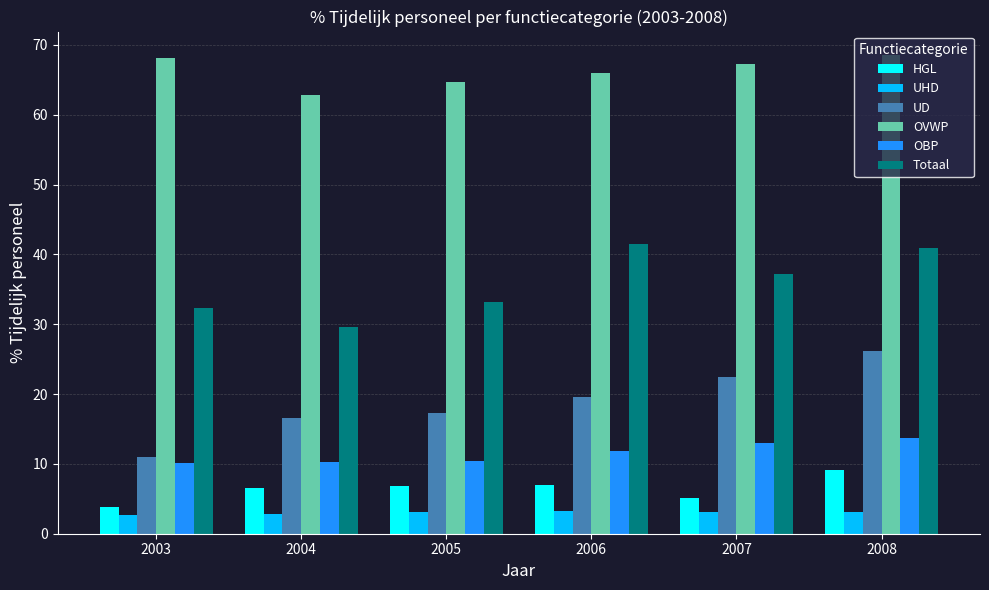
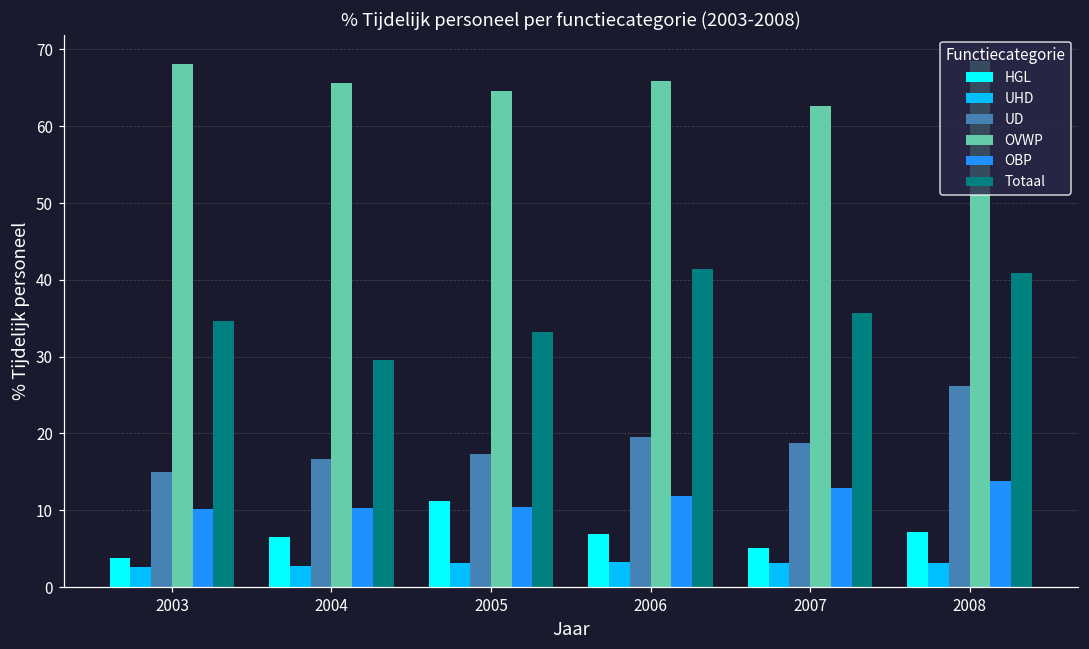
UD, 2003: 11 -> 15
Totaal, 2003: 32 -> 35
OVWP, 2004: 63 -> 66
HGL, 2005: 7 -> 11
UD, 2007: 22 -> 19
OVWP, 2007: 67 -> 63
Totaal, 2007: 37 -> 36
HGL, 2008: 9 -> 7
